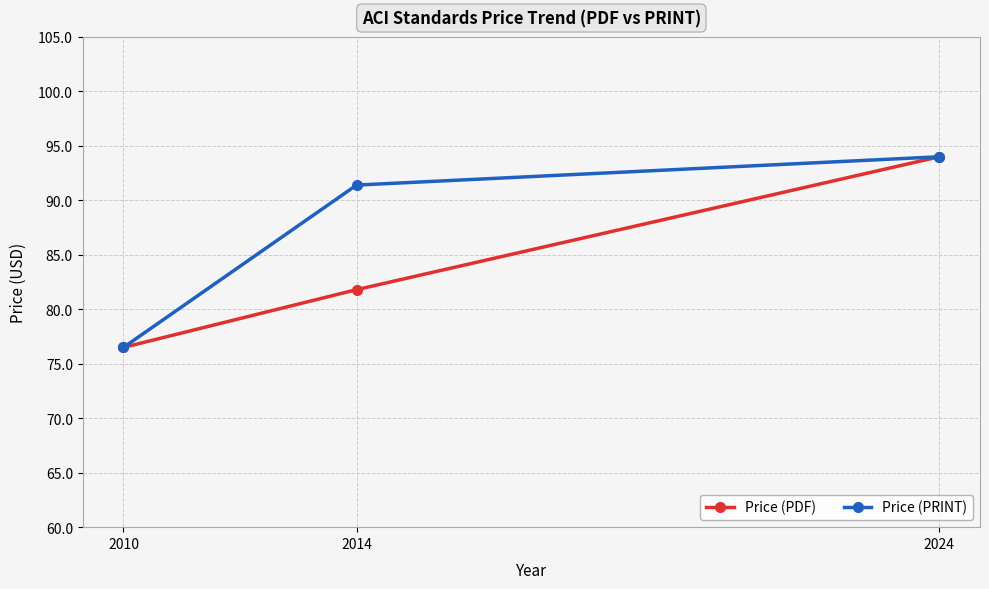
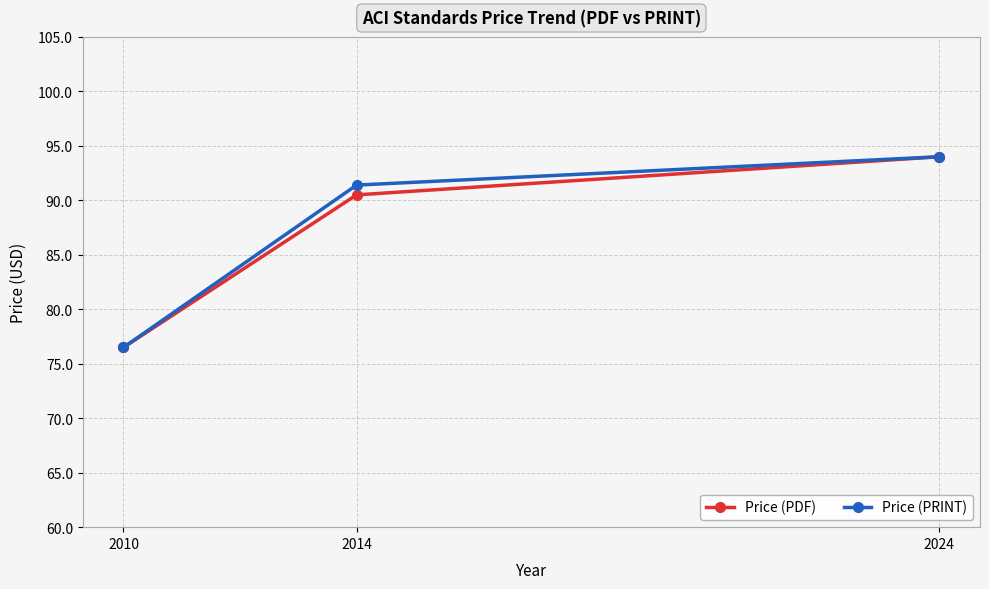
Price (PDF), 2014: 81.8 -> 90.5
